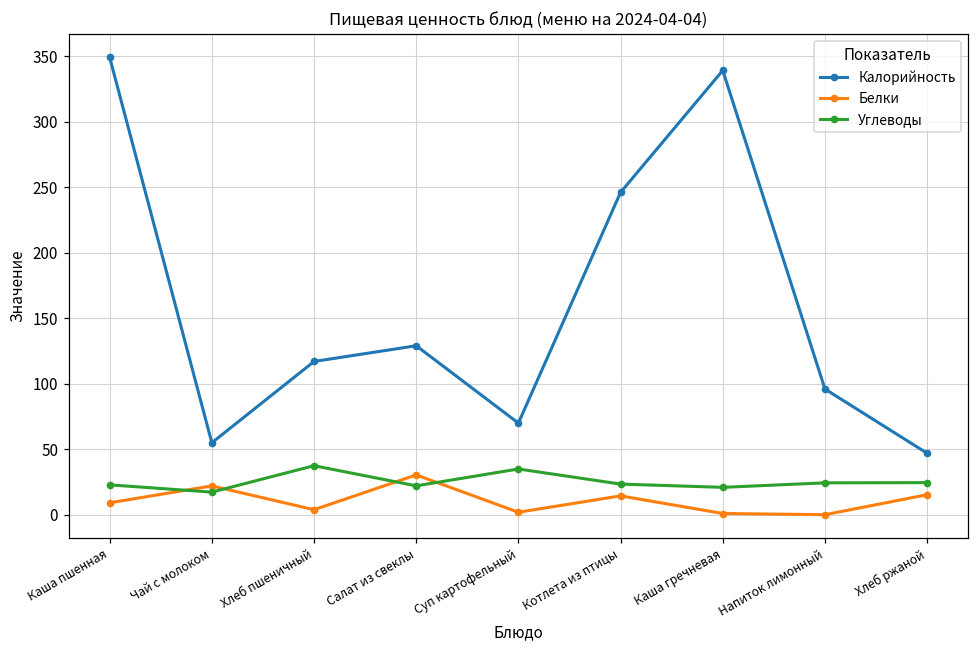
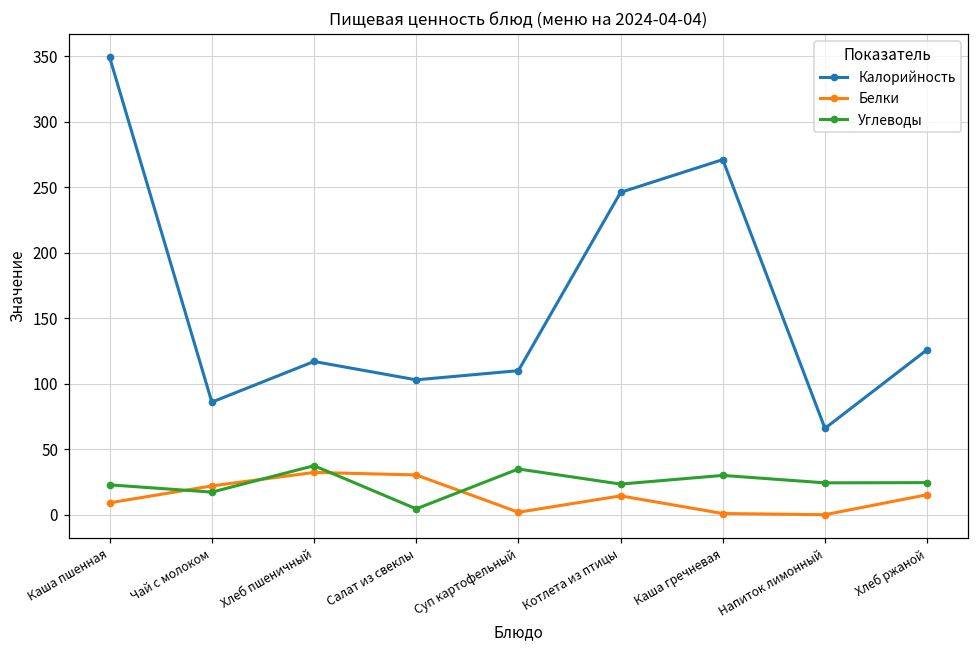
Калорийность, Чай с молоком: 55 -> 86
Белки, Хлеб пшеничный: 4 -> 32
Калорийность, Салат из свеклы: 129 -> 103
Углеводы, Салат из свеклы: 22 -> 5
Калорийность, Суп картофельный: 70 -> 110
Калорийность, Каша гречневая: 339 -> 271
Углеводы, Каша гречневая: 21 -> 30
Калорийность, Напиток лимонный: 96 -> 66
Калорийность, Хлеб ржаной: 47 -> 126
